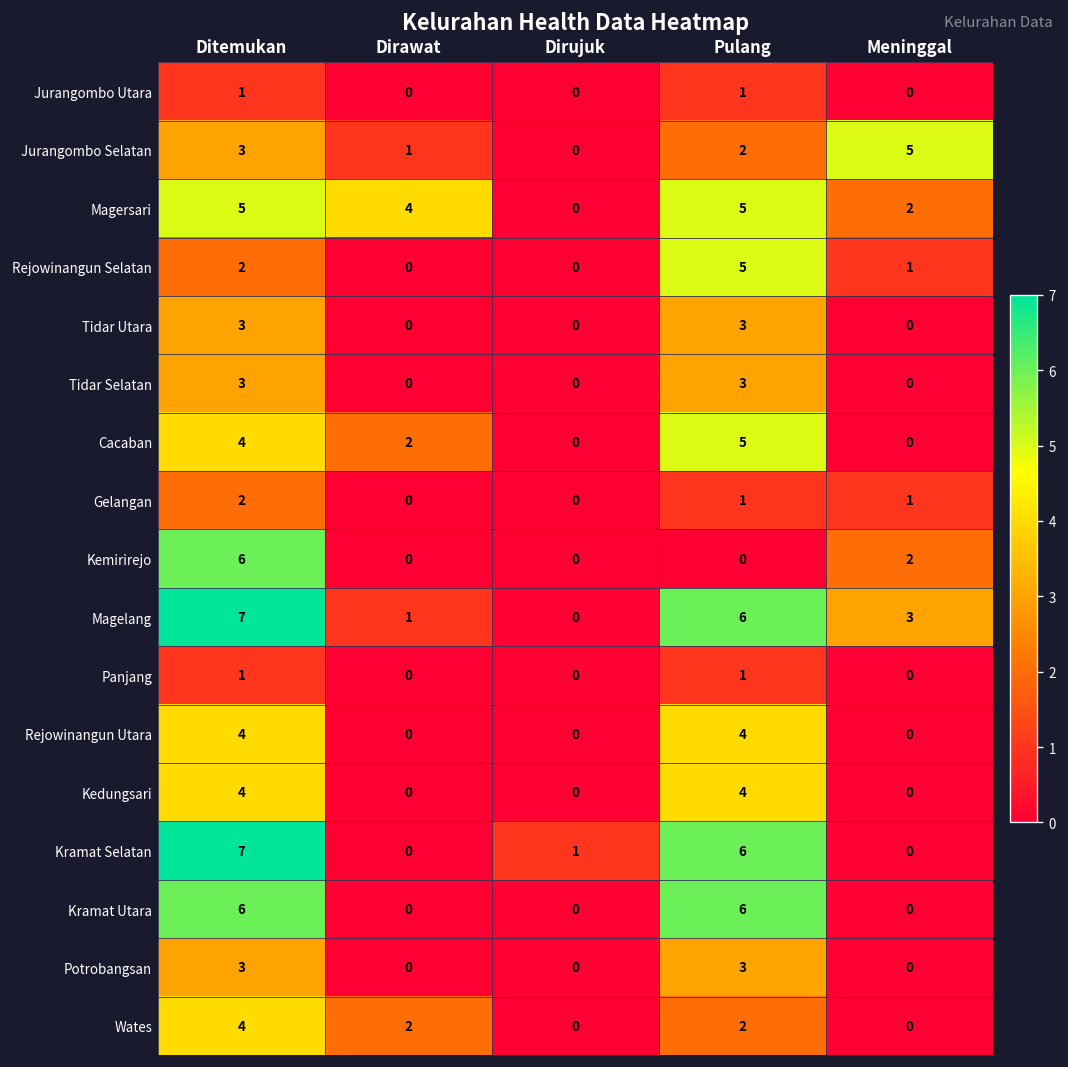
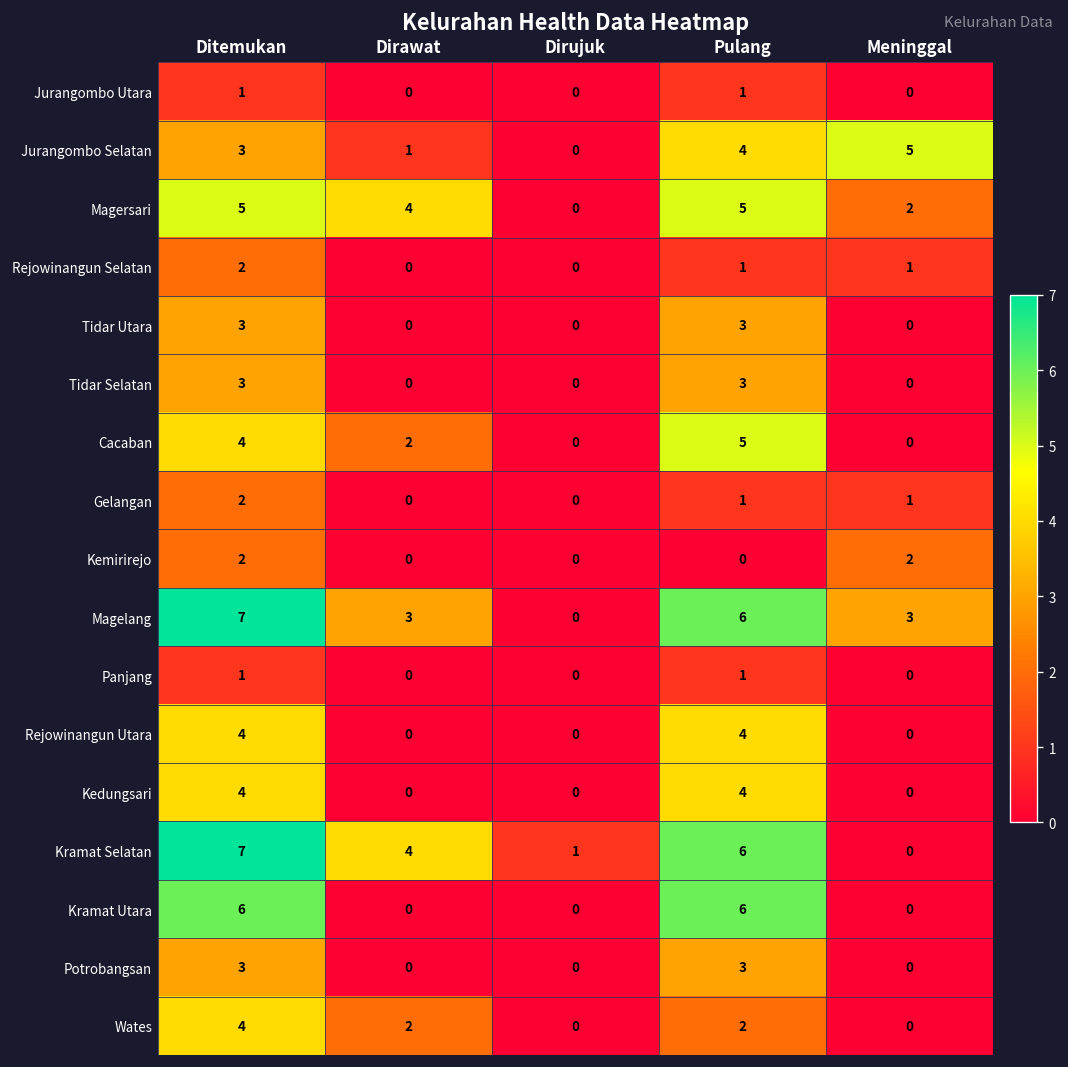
Jurangombo Selatan, Pulang: 2 -> 4
Rejowinangun Selatan, Pulang: 5 -> 1
Kemirirejo, Ditemukan: 6 -> 2
Magelang, Dirawat: 1 -> 3
Kramat Selatan, Dirawat: 0 -> 4
